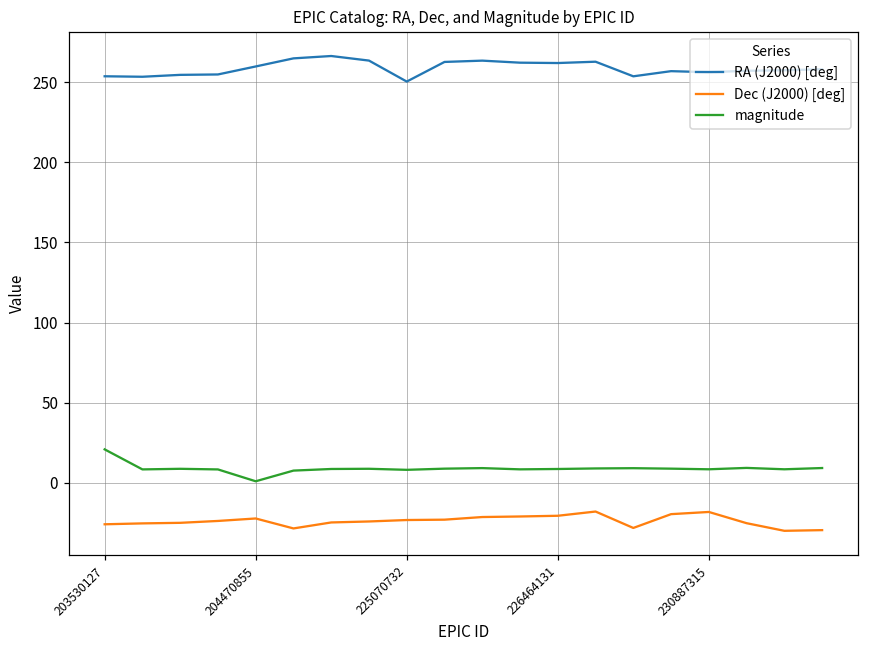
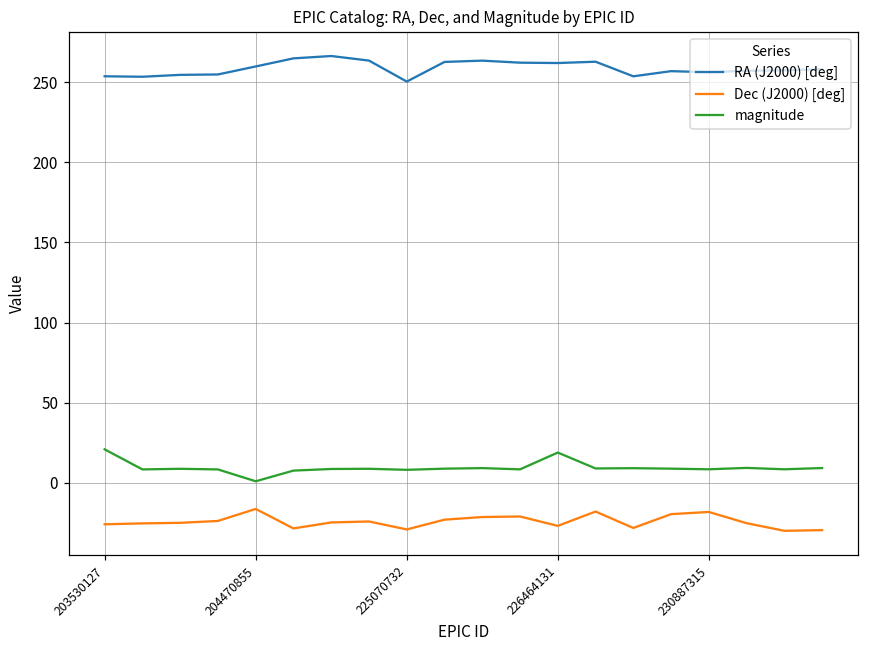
Dec (J2000) [deg], 204470855: -22 -> -16
Dec (J2000) [deg], 225070732: -23 -> -29
Dec (J2000) [deg], 226464131: -21 -> -27
magnitude, 226464131: 9 -> 19
